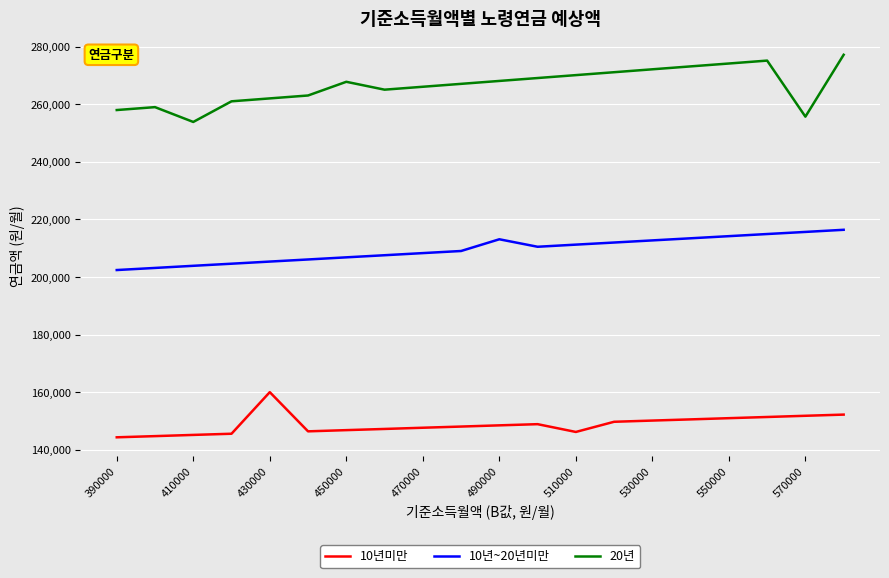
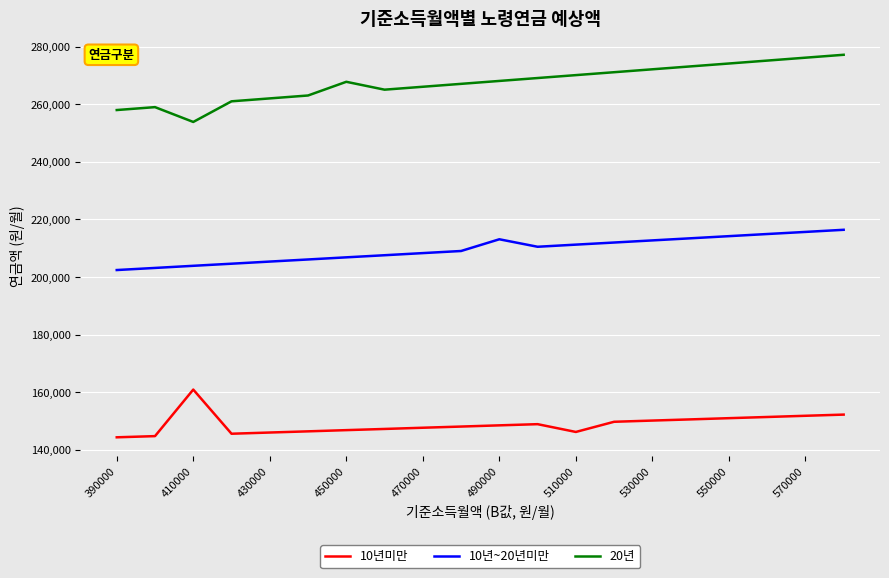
10년미만, 410000: 145,000 -> 161,000
10년미만, 430000: 160,000 -> 146,000
20년, 570000: 256,000 -> 276,000
